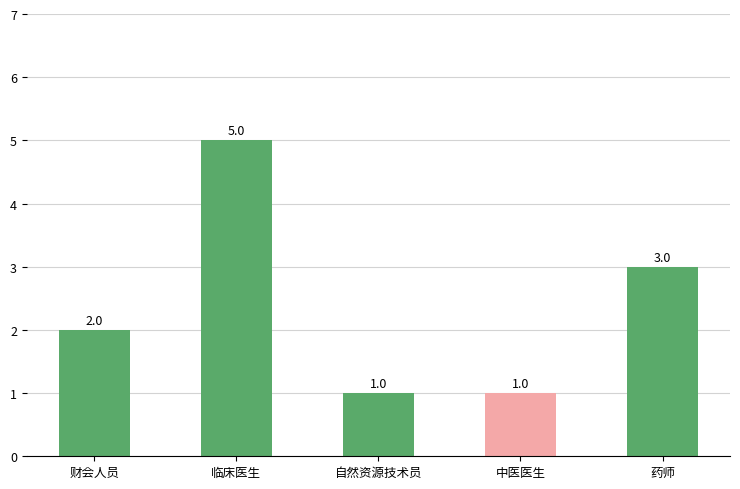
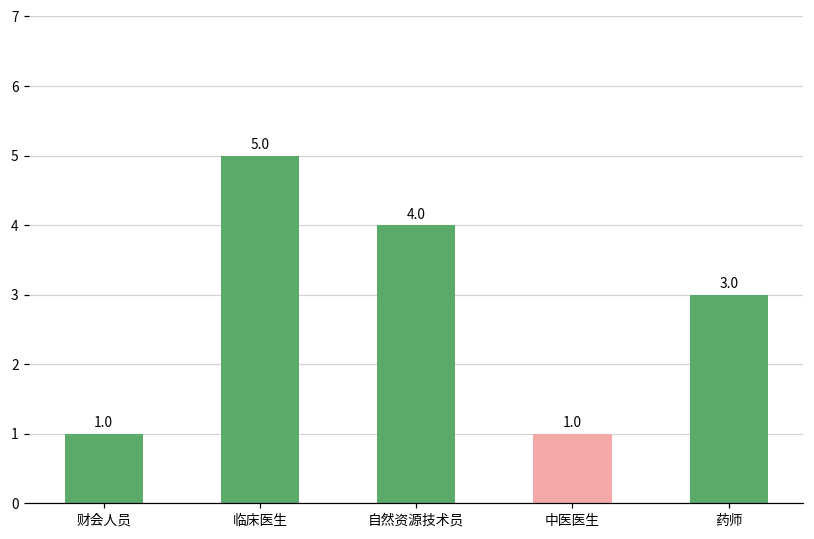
财会人员: 2.0 -> 1.0
自然资源技术员: 1.0 -> 4.0
